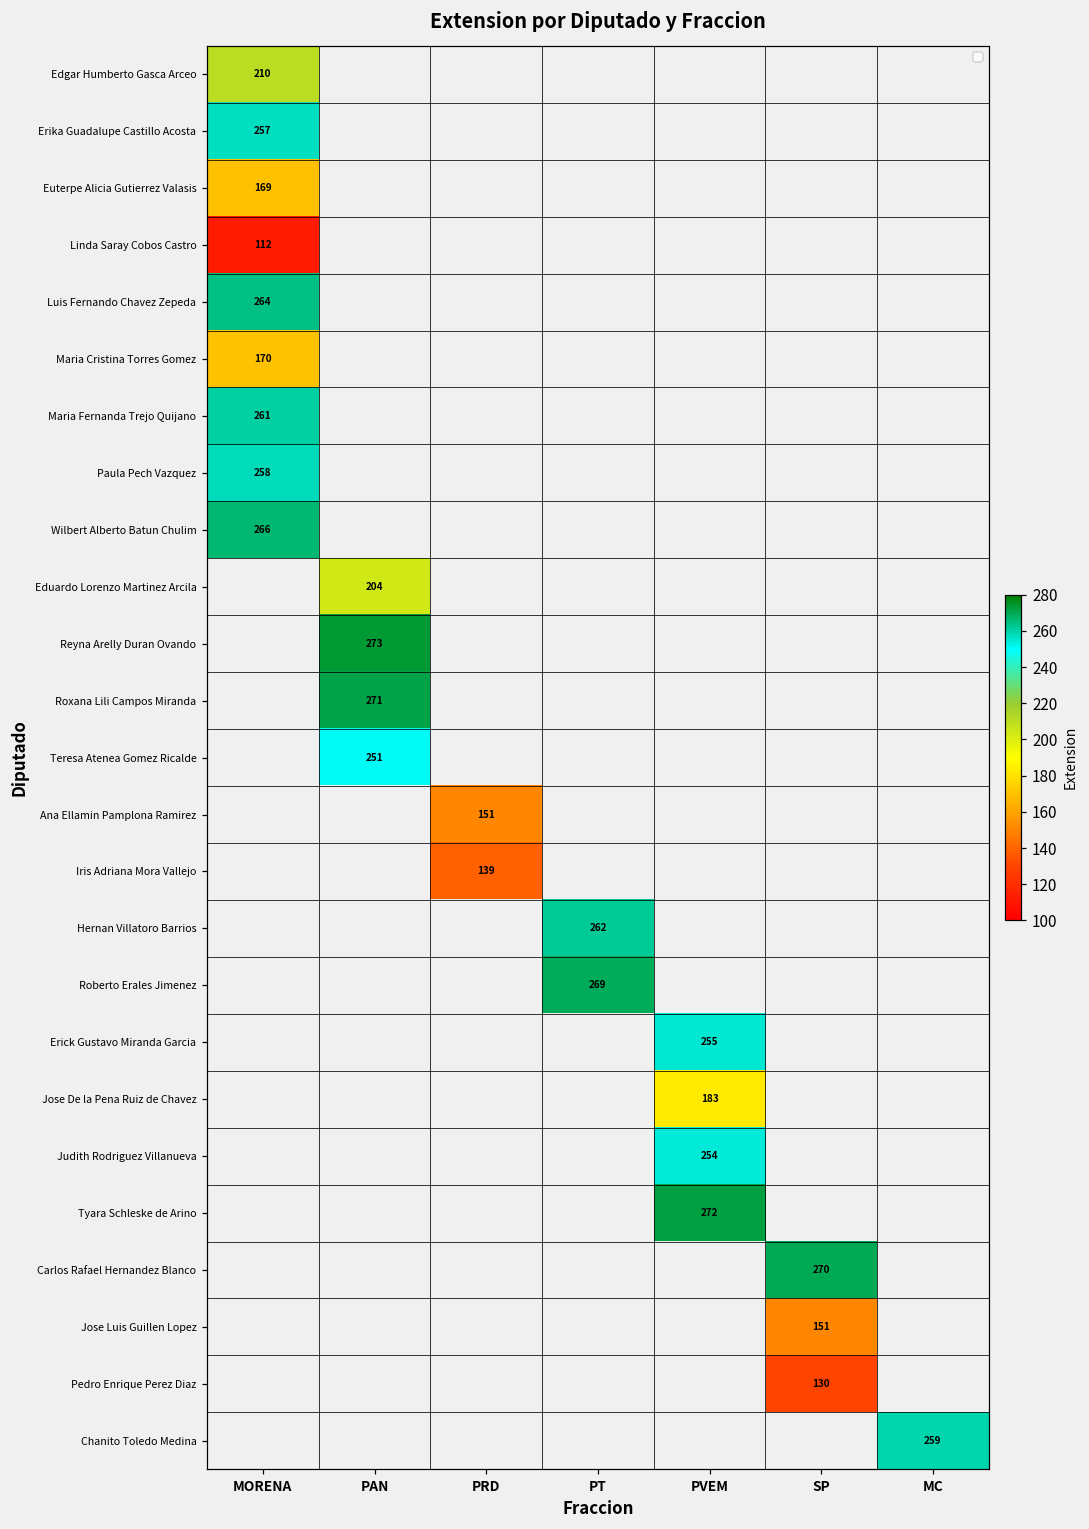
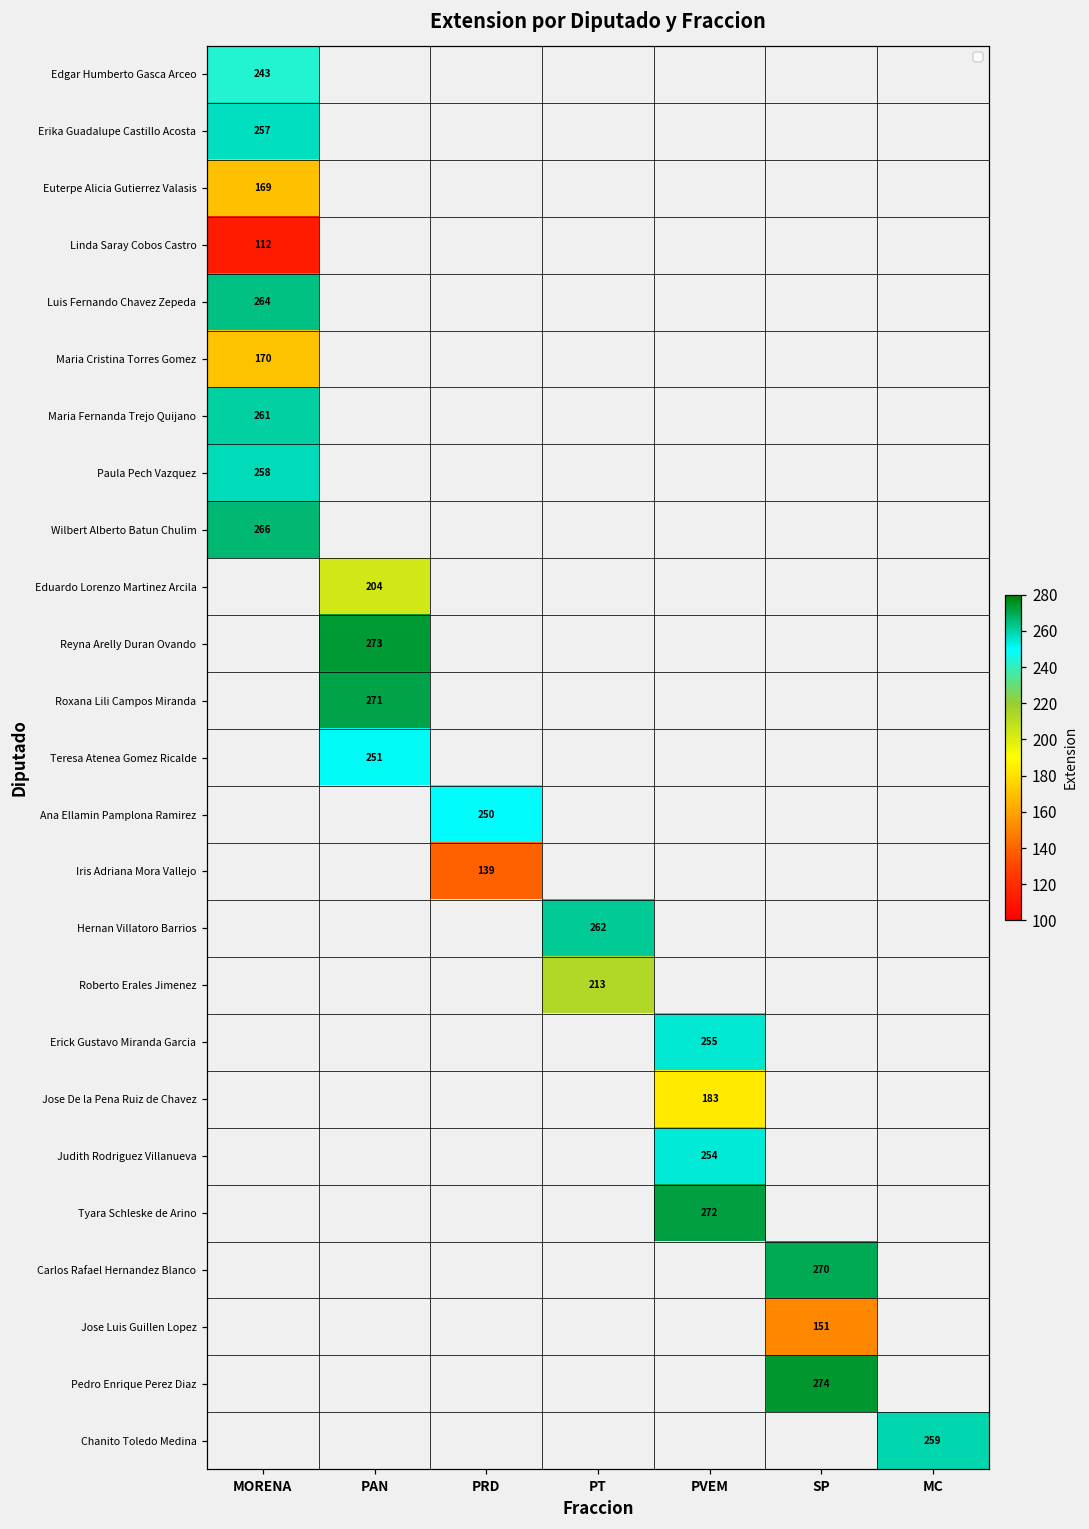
Edgar Humberto Gasca Arceo, MORENA: 210 -> 243
Ana Ellamin Pamplona Ramirez, PRD: 151 -> 250
Roberto Erales Jimenez, PT: 269 -> 213
Pedro Enrique Perez Diaz, SP: 130 -> 274
